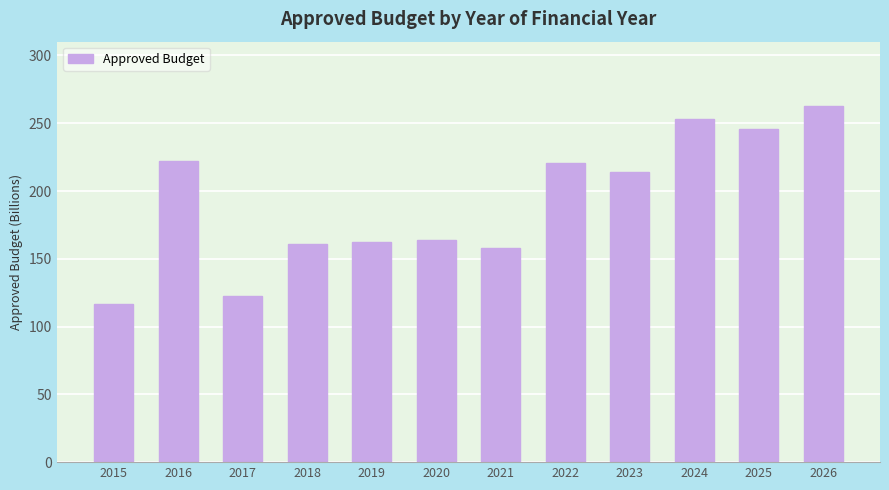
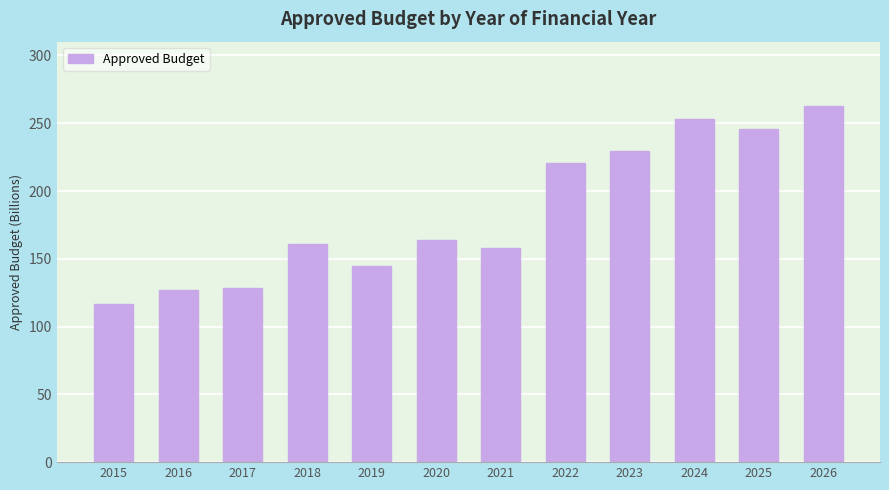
2016: 222 -> 127
2017: 123 -> 129
2019: 162 -> 145
2023: 214 -> 229
